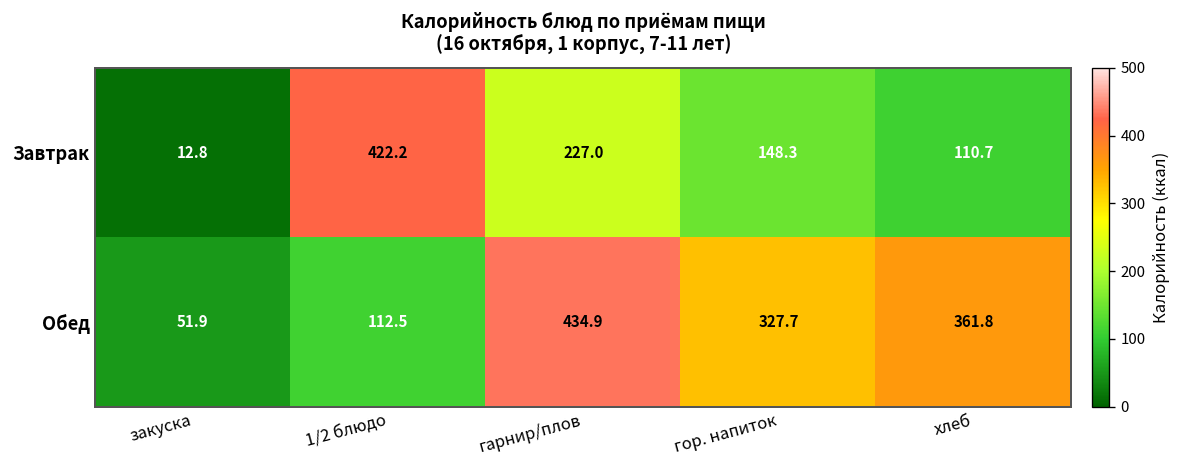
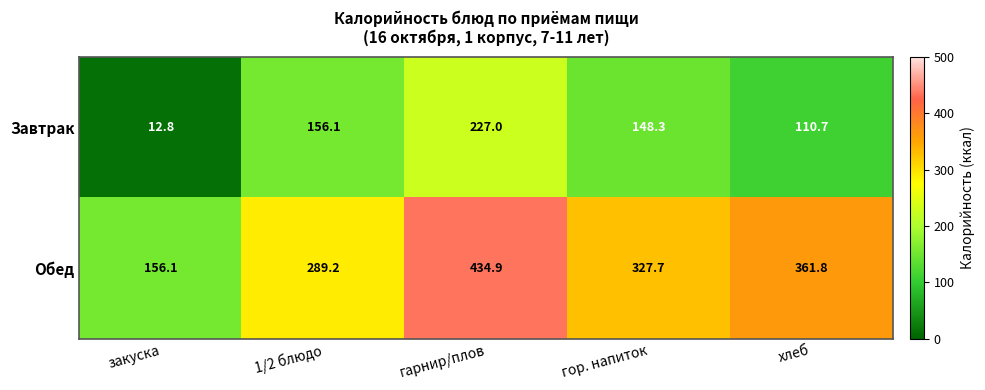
Завтрак, 1/2 блюдо: 422.2 -> 156.1
Обед, закуска: 51.9 -> 156.1
Обед, 1/2 блюдо: 112.5 -> 289.2
